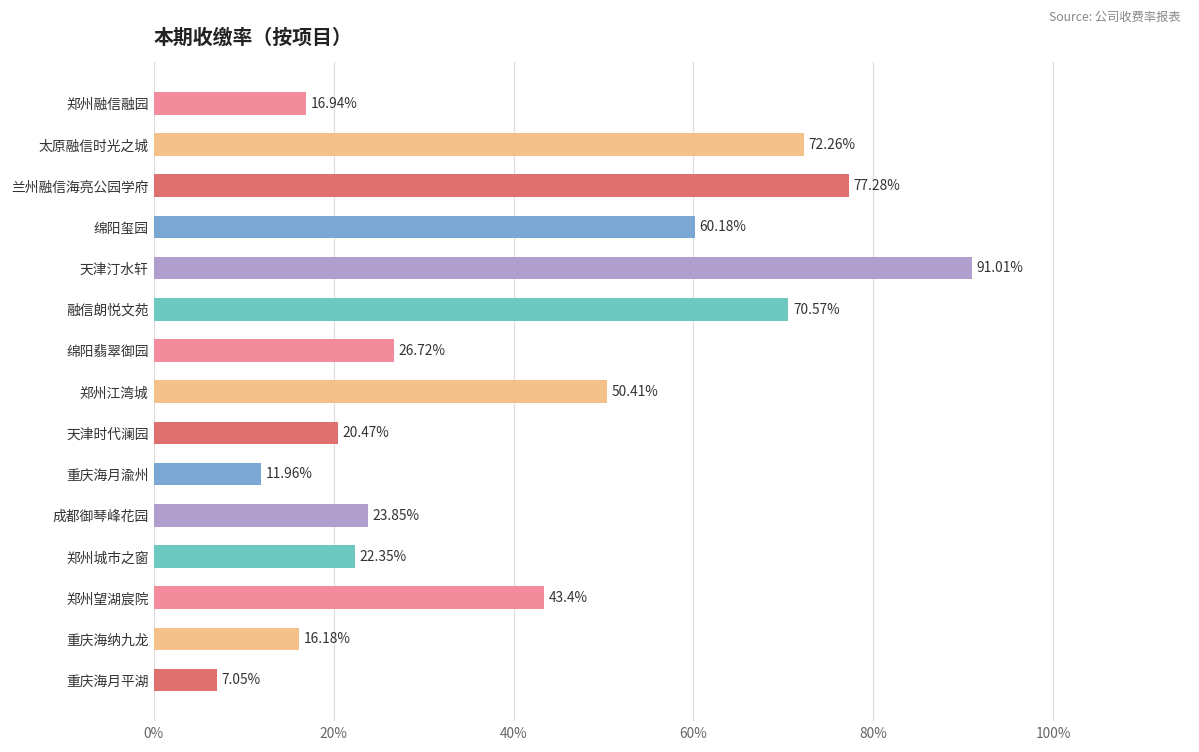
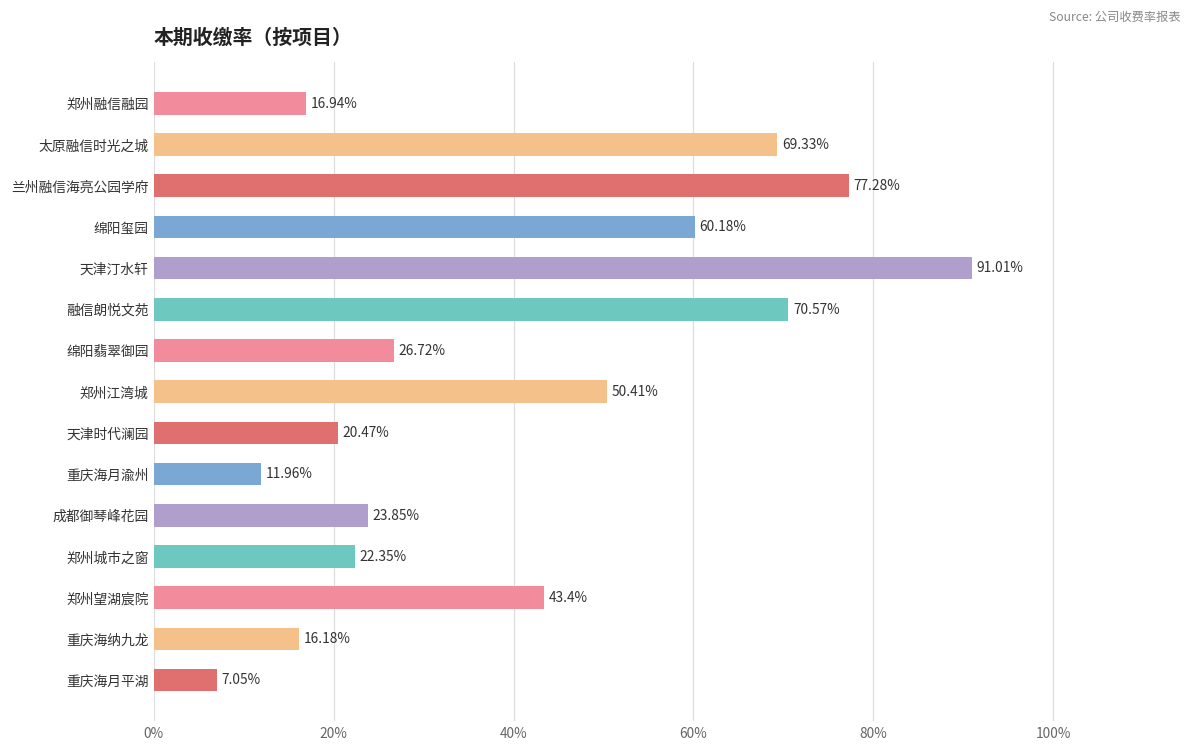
太原融信时光之城: 72.26% -> 69.33%
